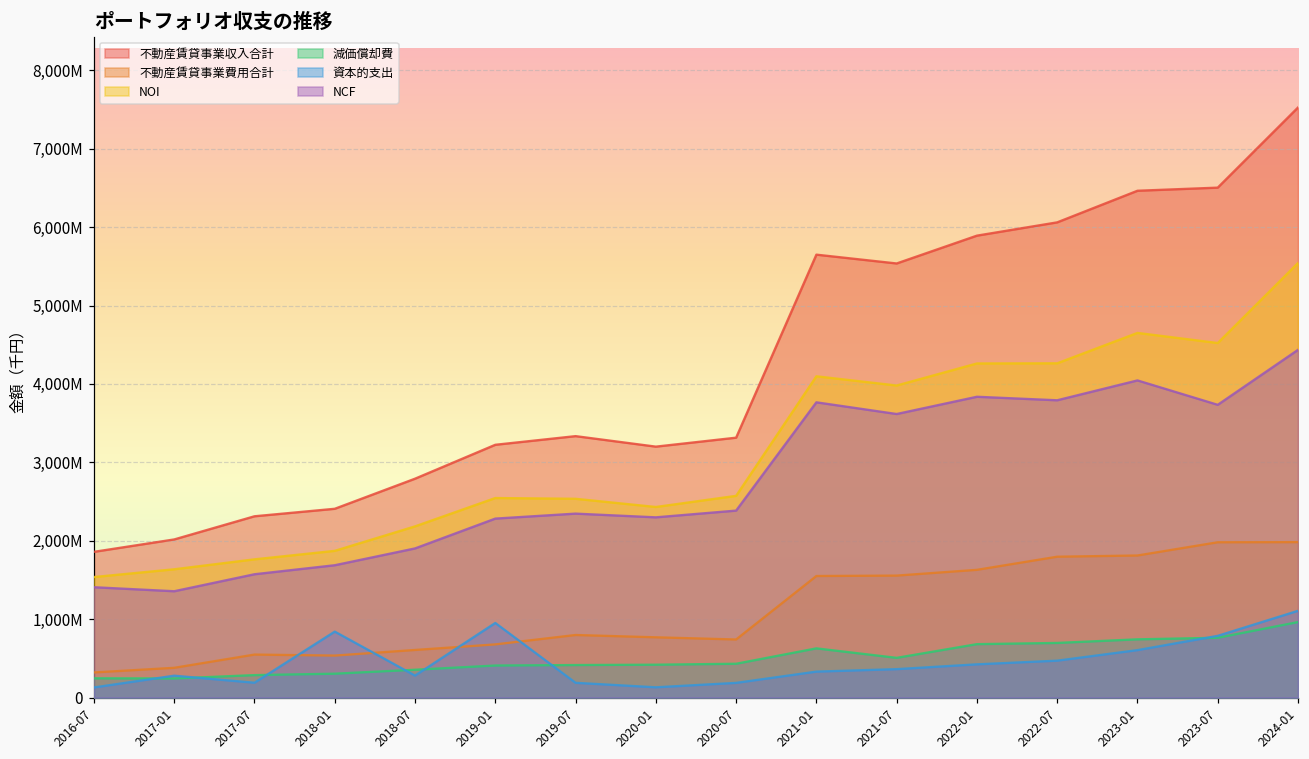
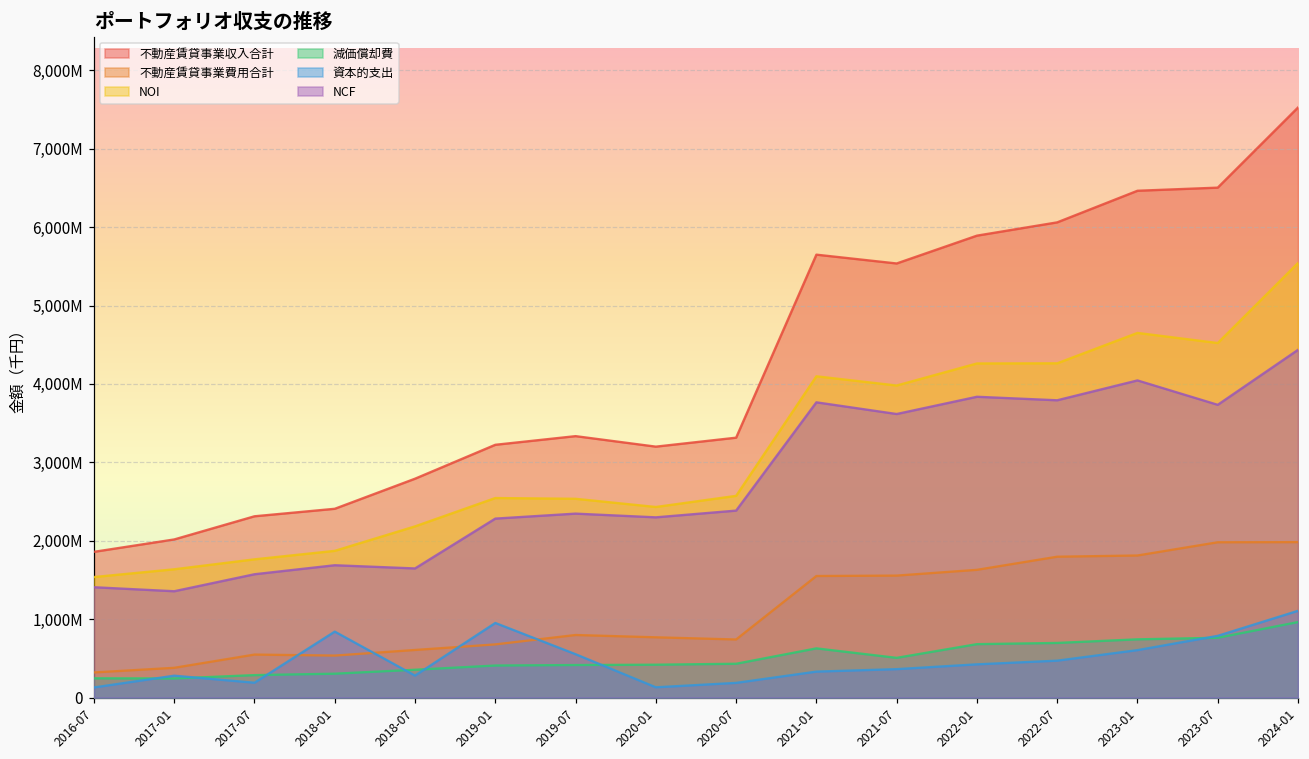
NCF, 2018-07: 1,900,000,000 -> 1,600,000,000
資本的支出, 2019-07: 200,000,000 -> 600,000,000
